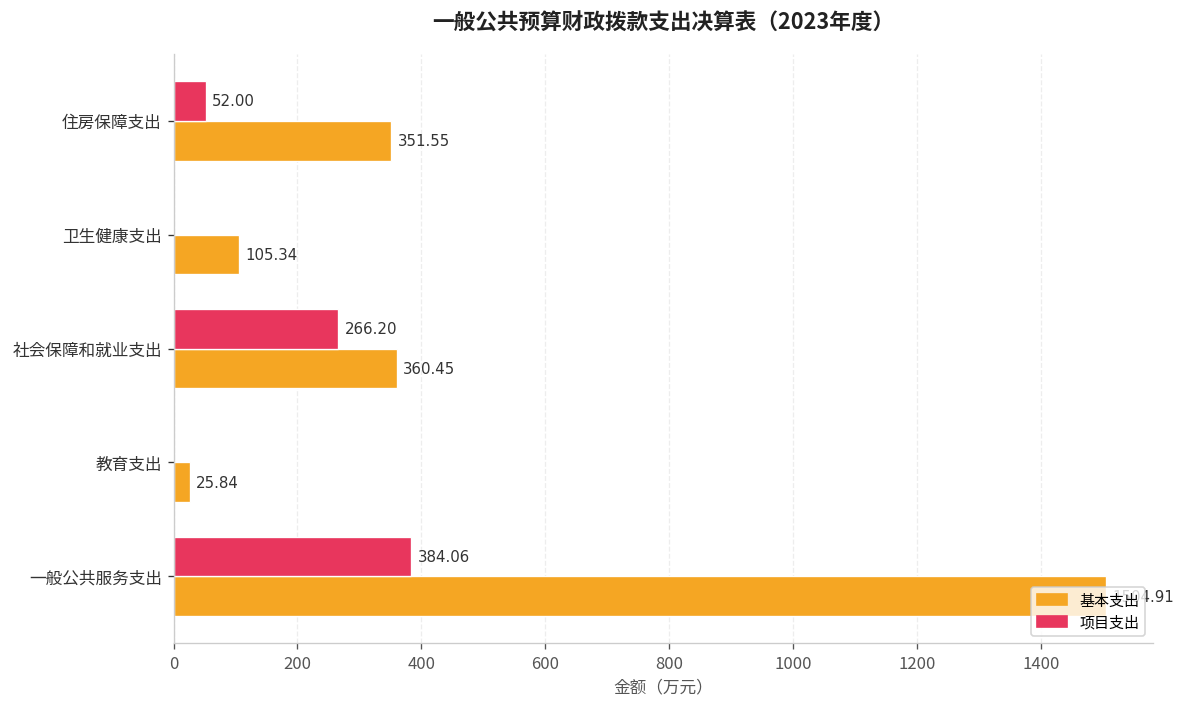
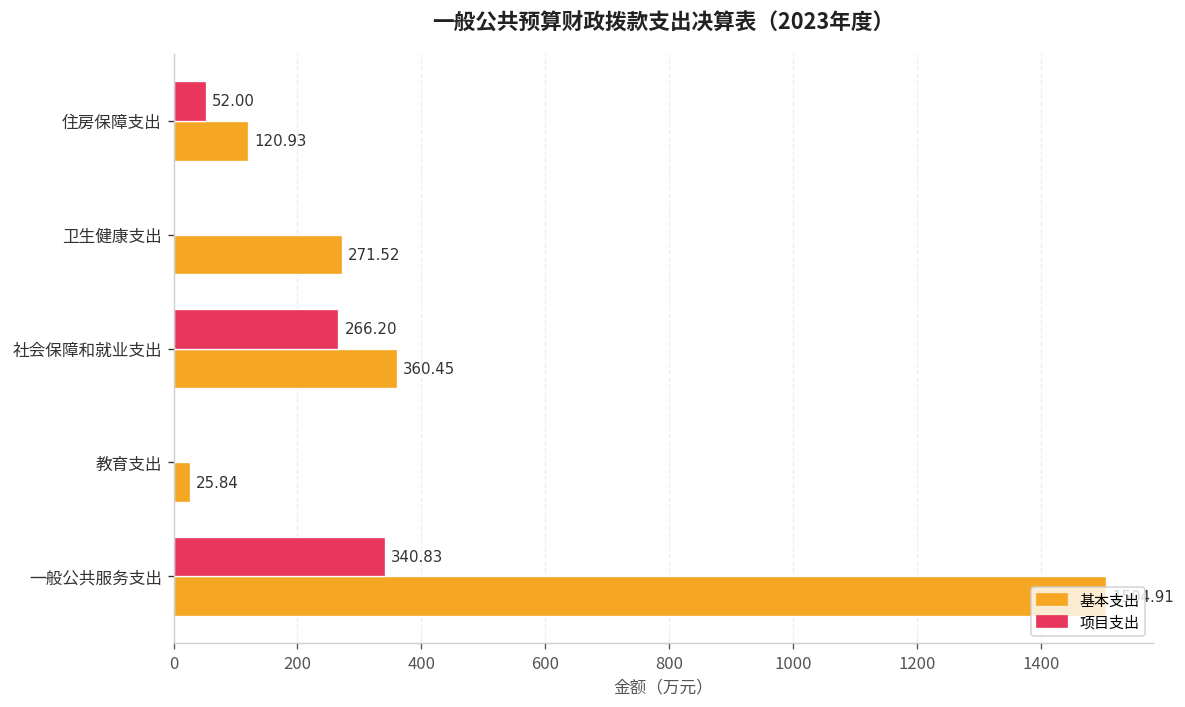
基本支出, 住房保障支出: 351.55 -> 120.93
基本支出, 卫生健康支出: 105.34 -> 271.52
项目支出, 一般公共服务支出: 384.06 -> 340.83
